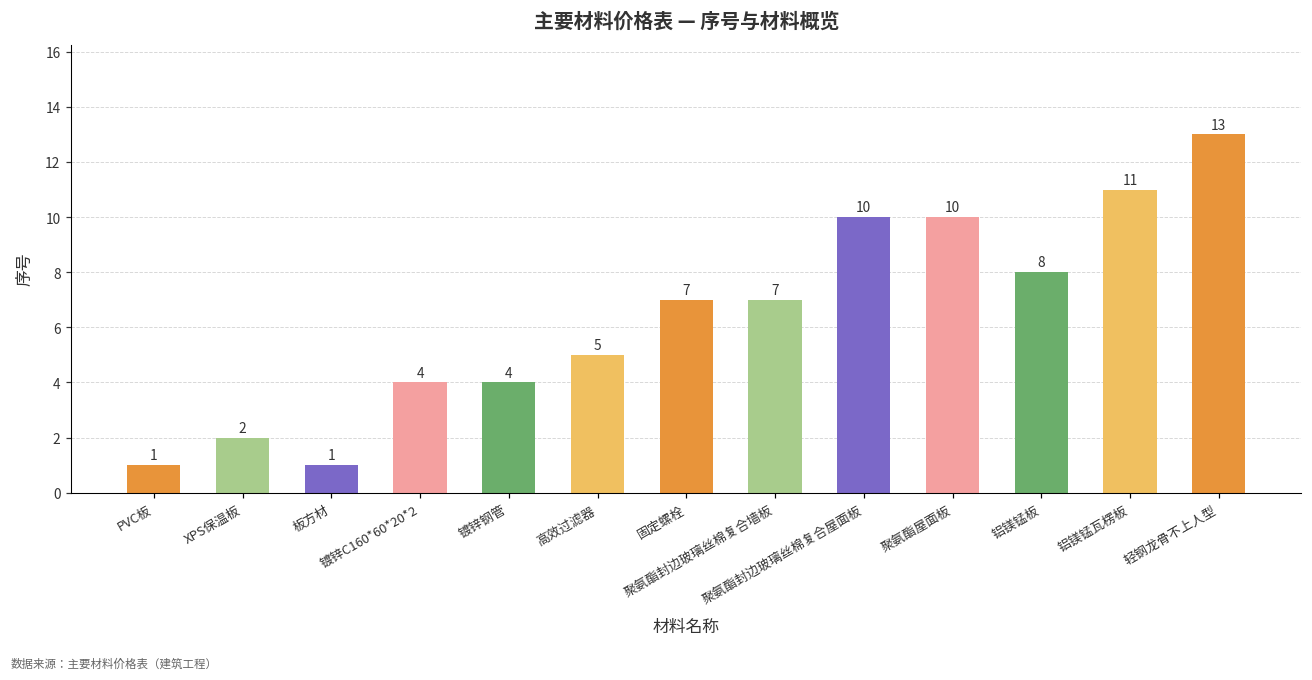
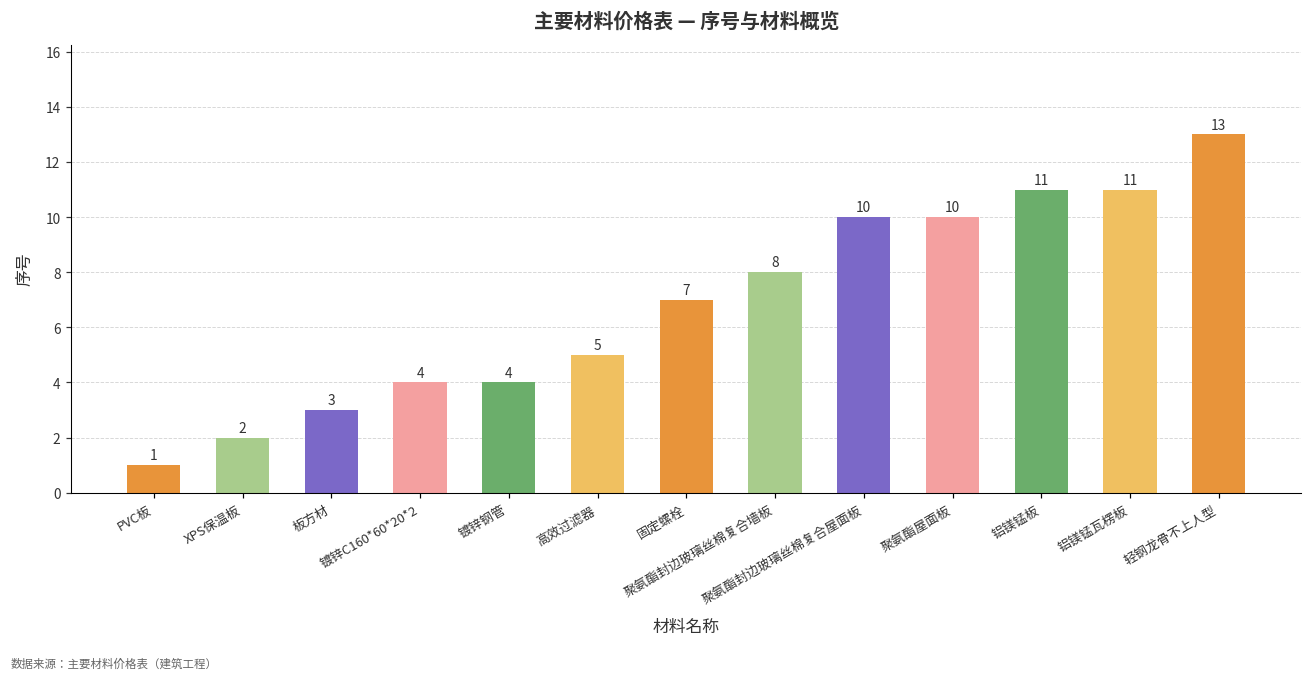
板方材: 1 -> 3
聚氨酯封边玻璃丝棉复合墙板: 7 -> 8
铝镁锰板: 8 -> 11
